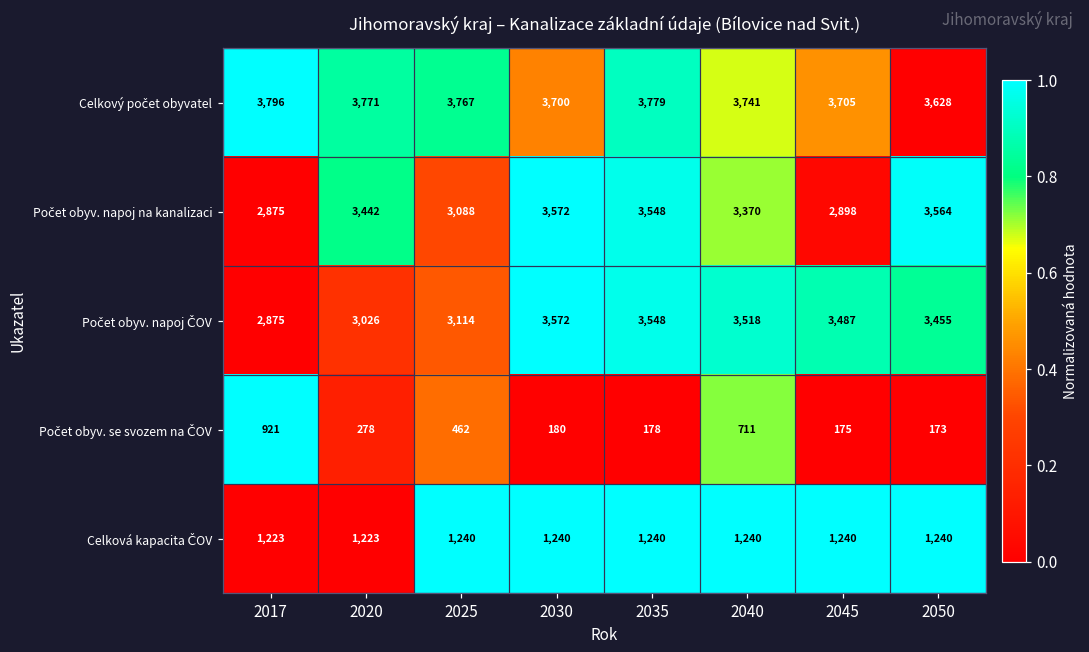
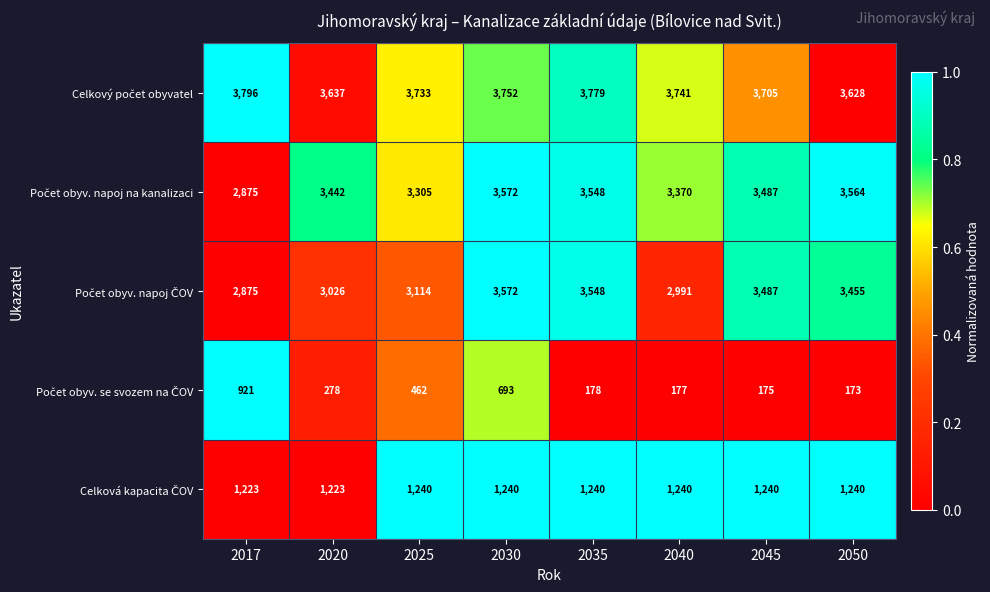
Celkový počet obyvatel, 2020: 3,771 -> 3,637
Celkový počet obyvatel, 2025: 3,767 -> 3,733
Celkový počet obyvatel, 2030: 3,700 -> 3,752
Počet obyv. napoj na kanalizaci, 2025: 3,088 -> 3,305
Počet obyv. napoj na kanalizaci, 2045: 2,898 -> 3,487
Počet obyv. napoj ČOV, 2040: 3,518 -> 2,991
Počet obyv. se svozem na ČOV, 2030: 180 -> 693
Počet obyv. se svozem na ČOV, 2040: 711 -> 177
